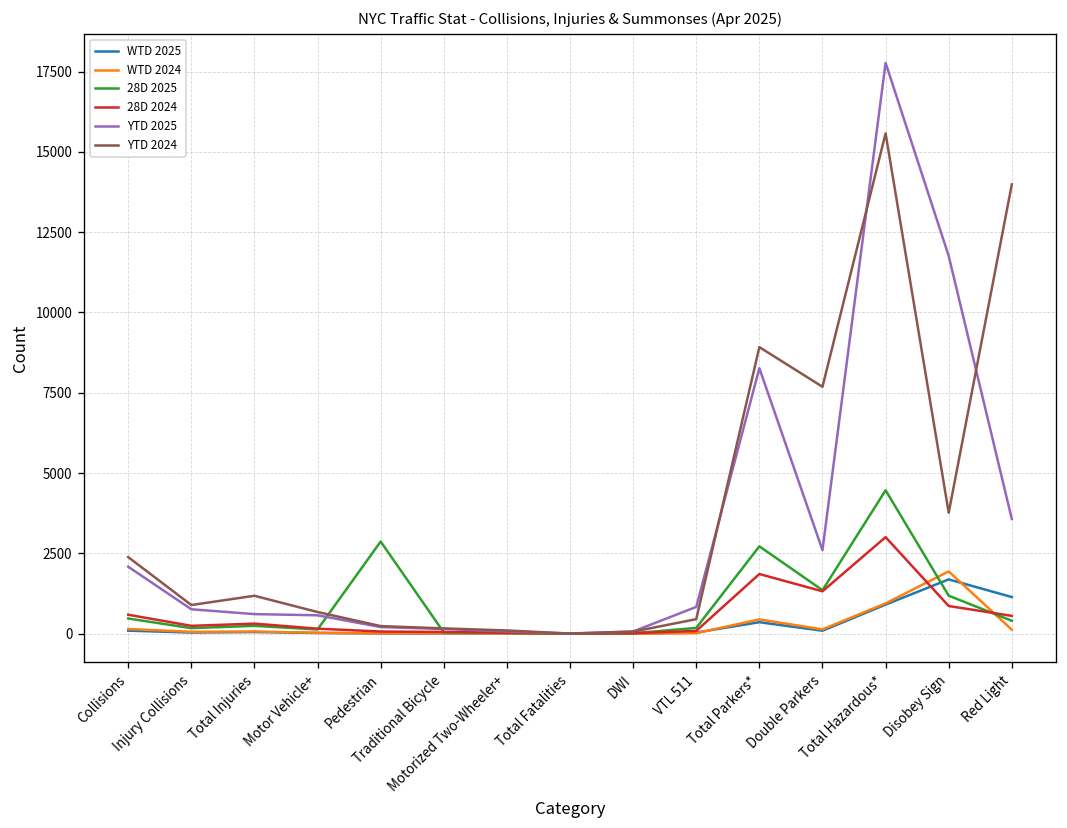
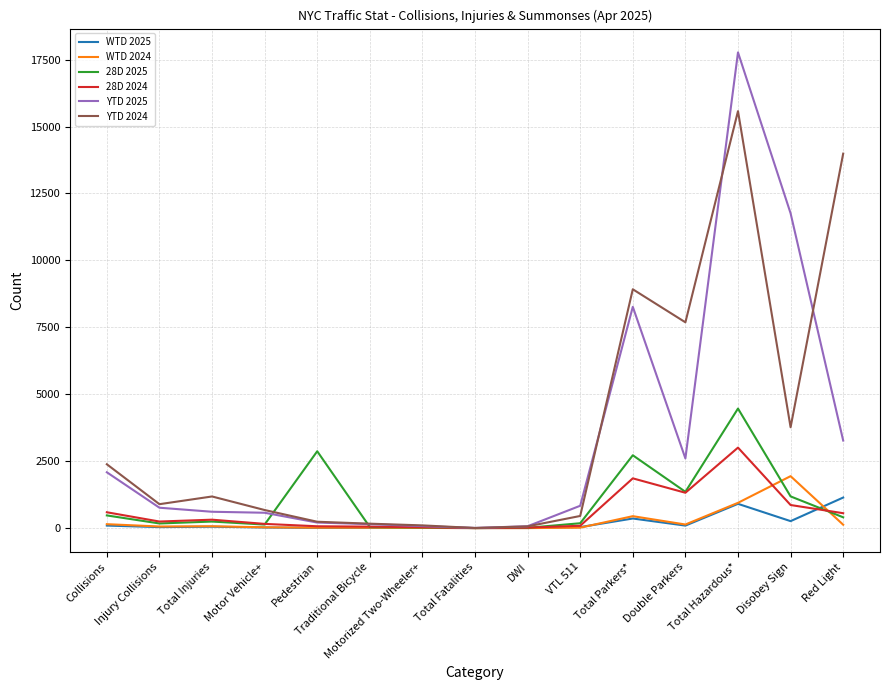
WTD 2025, Disobey Sign: 1700 -> 300
YTD 2025, Red Light: 3600 -> 3300
